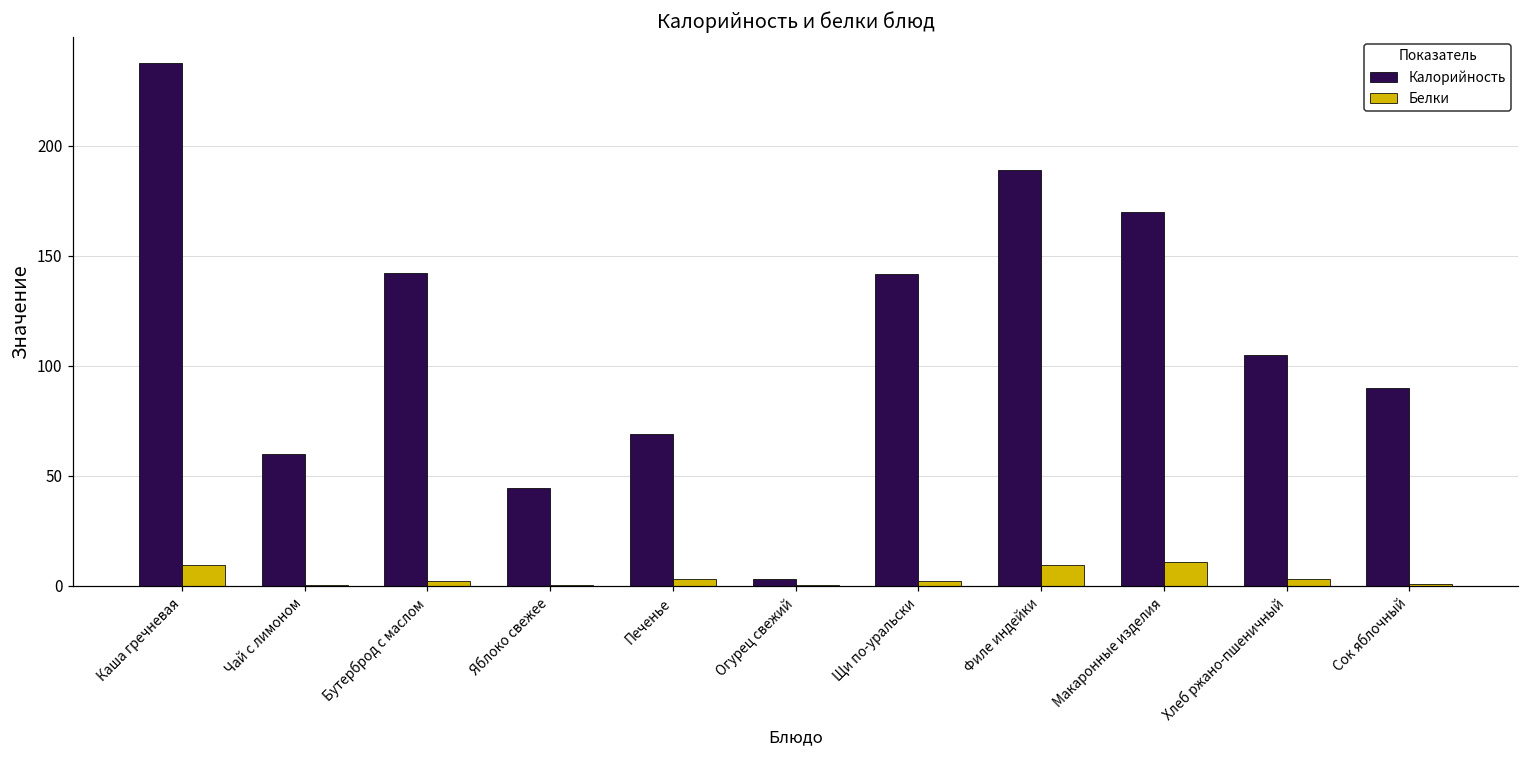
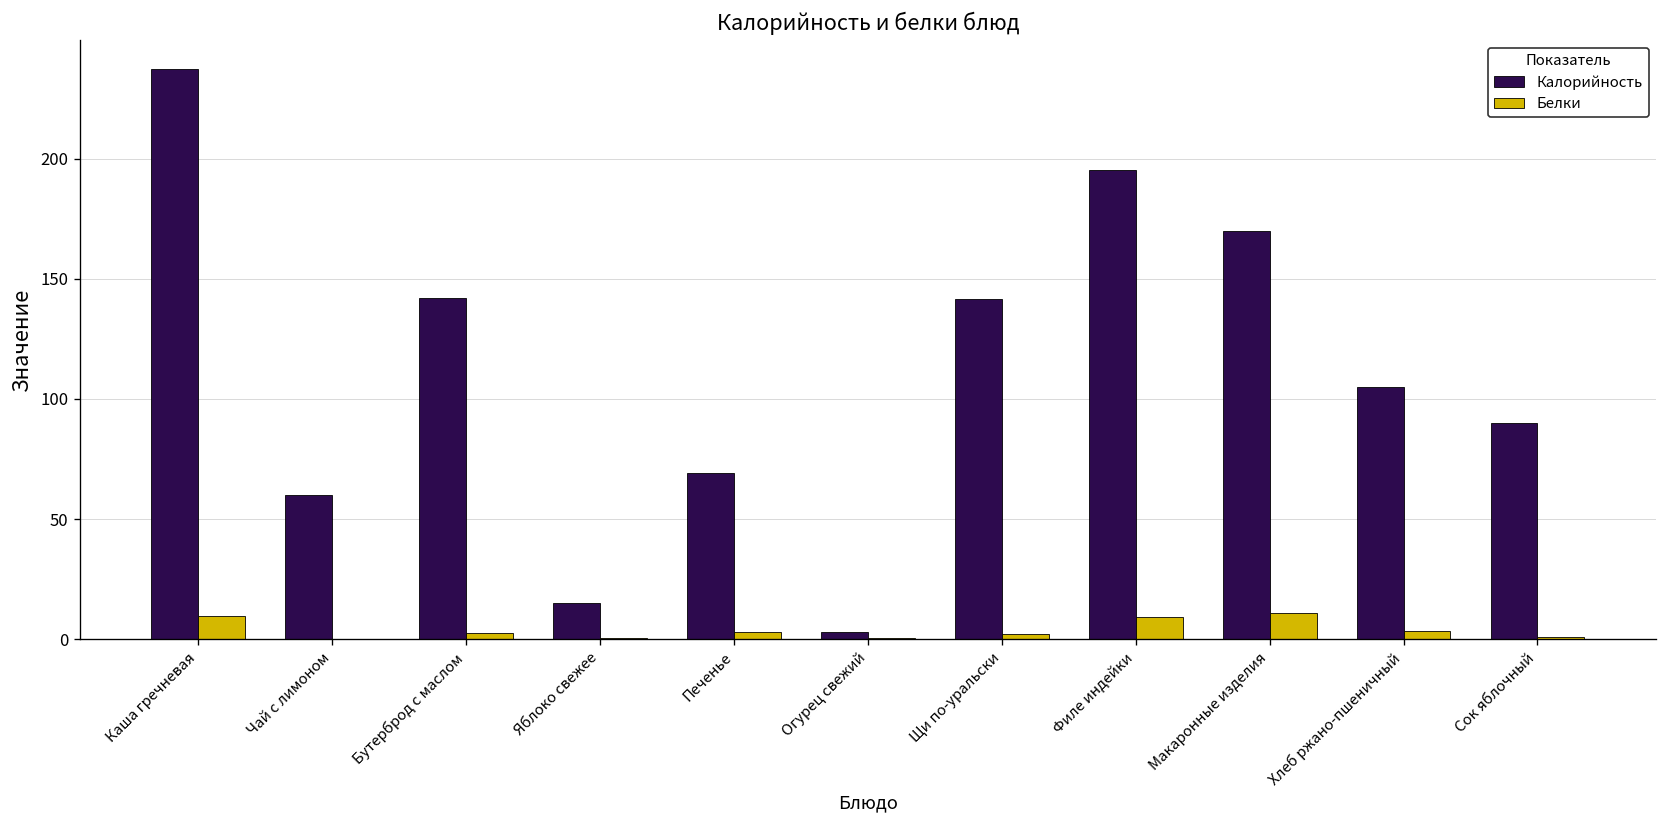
Калорийность, Яблоко свежее: 44 -> 15
Калорийность, Филе индейки: 189 -> 195
